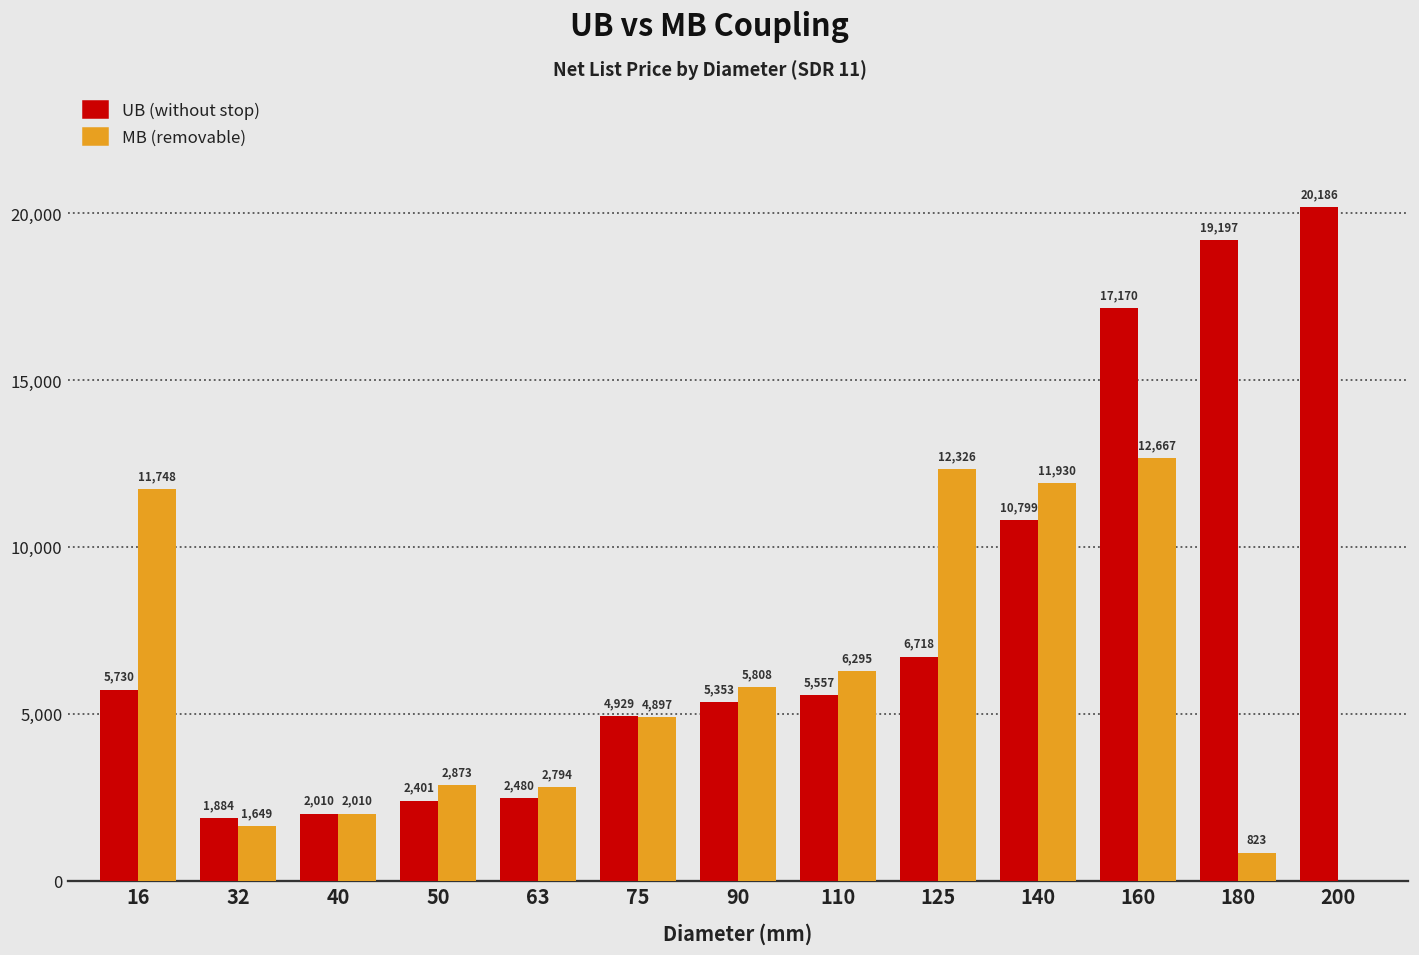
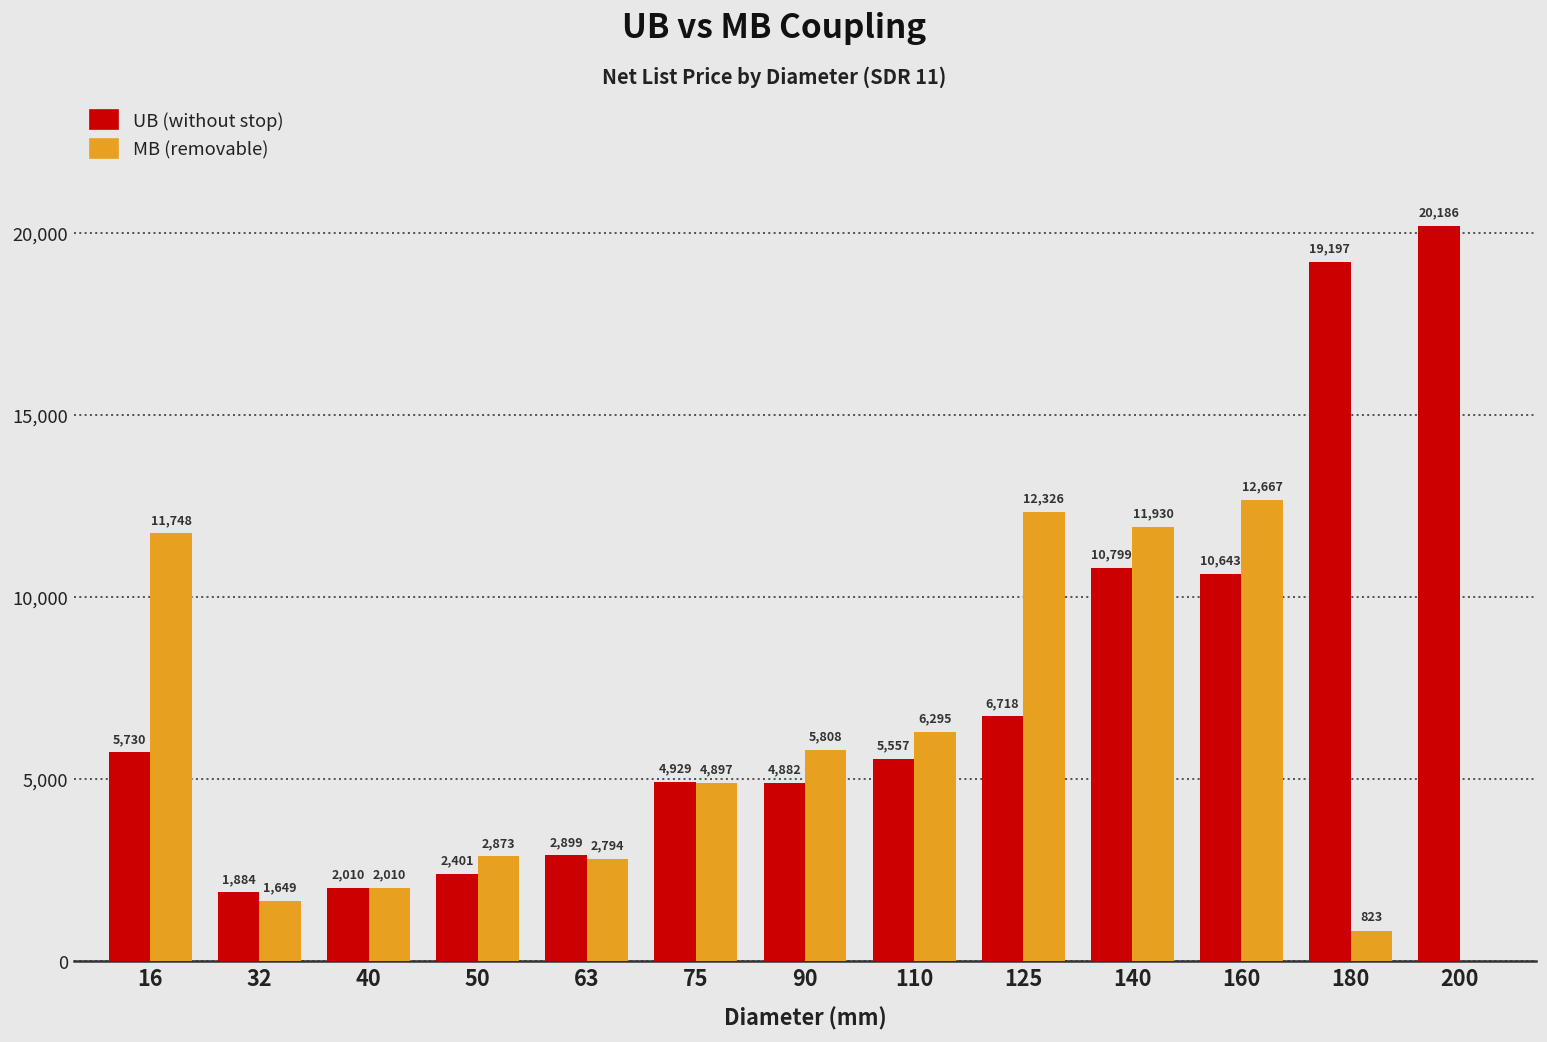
UB (without stop), 63: 2,480 -> 2,899
UB (without stop), 90: 5,353 -> 4,882
UB (without stop), 160: 17,170 -> 10,643
